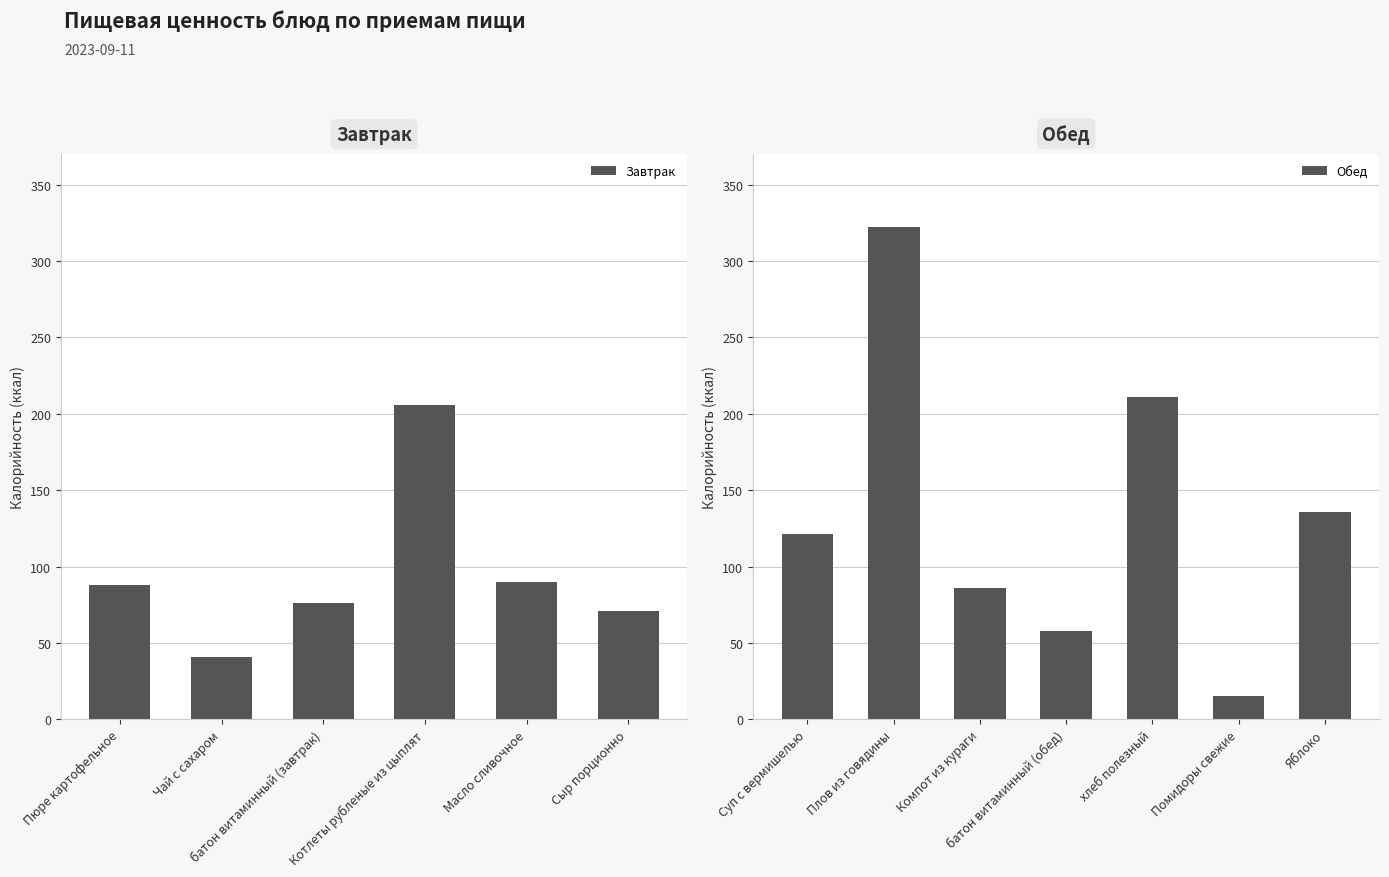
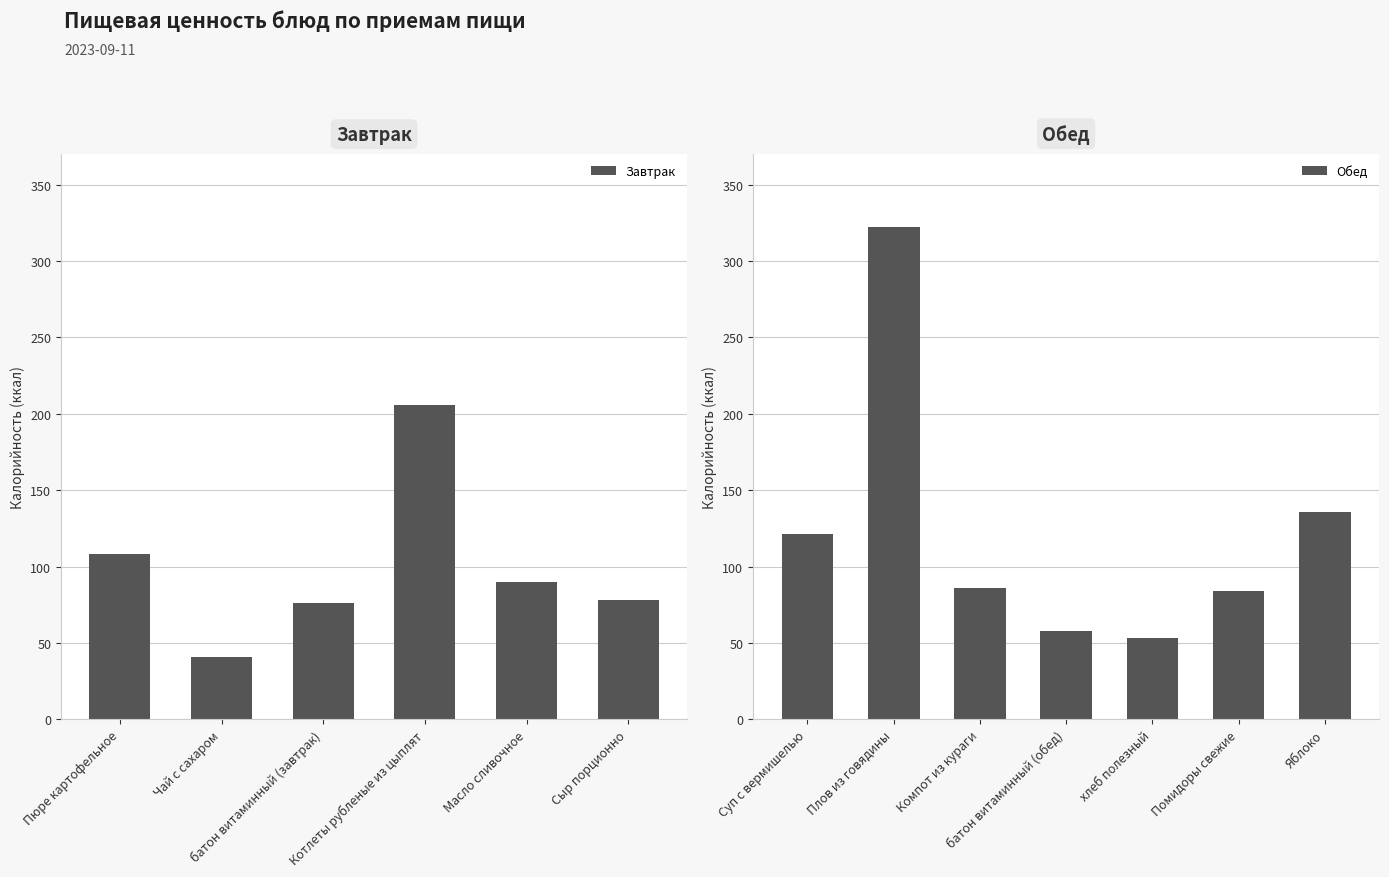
Завтрак, Пюре картофельное: 88 -> 108
Завтрак, Сыр порционно: 71 -> 78
Обед, хлеб полезный: 211 -> 53
Обед, Помидоры свежие: 15 -> 84
